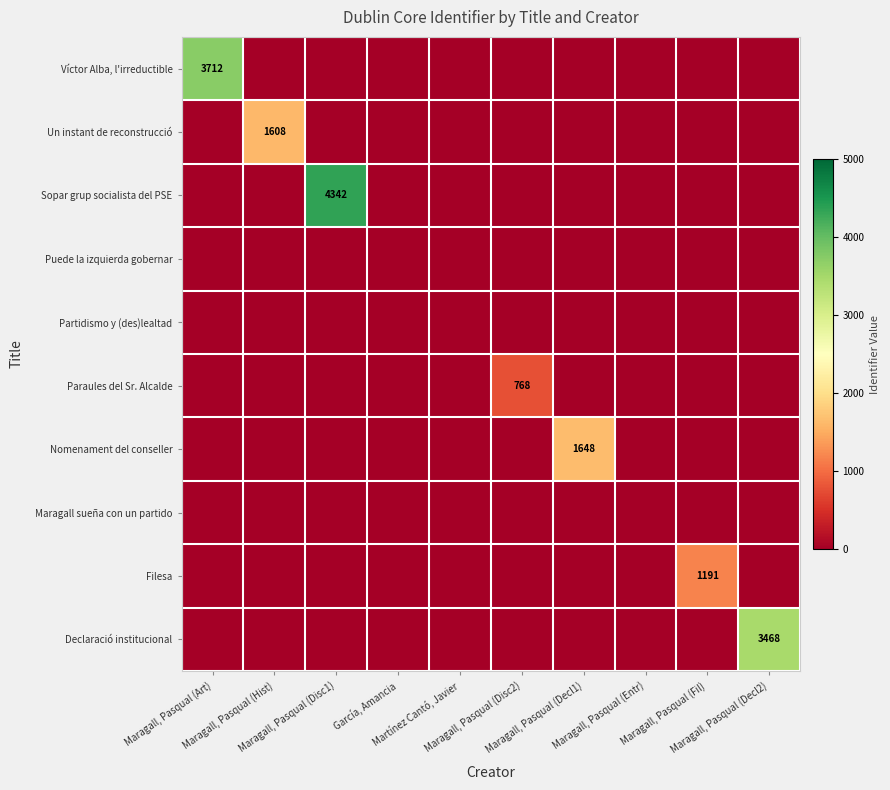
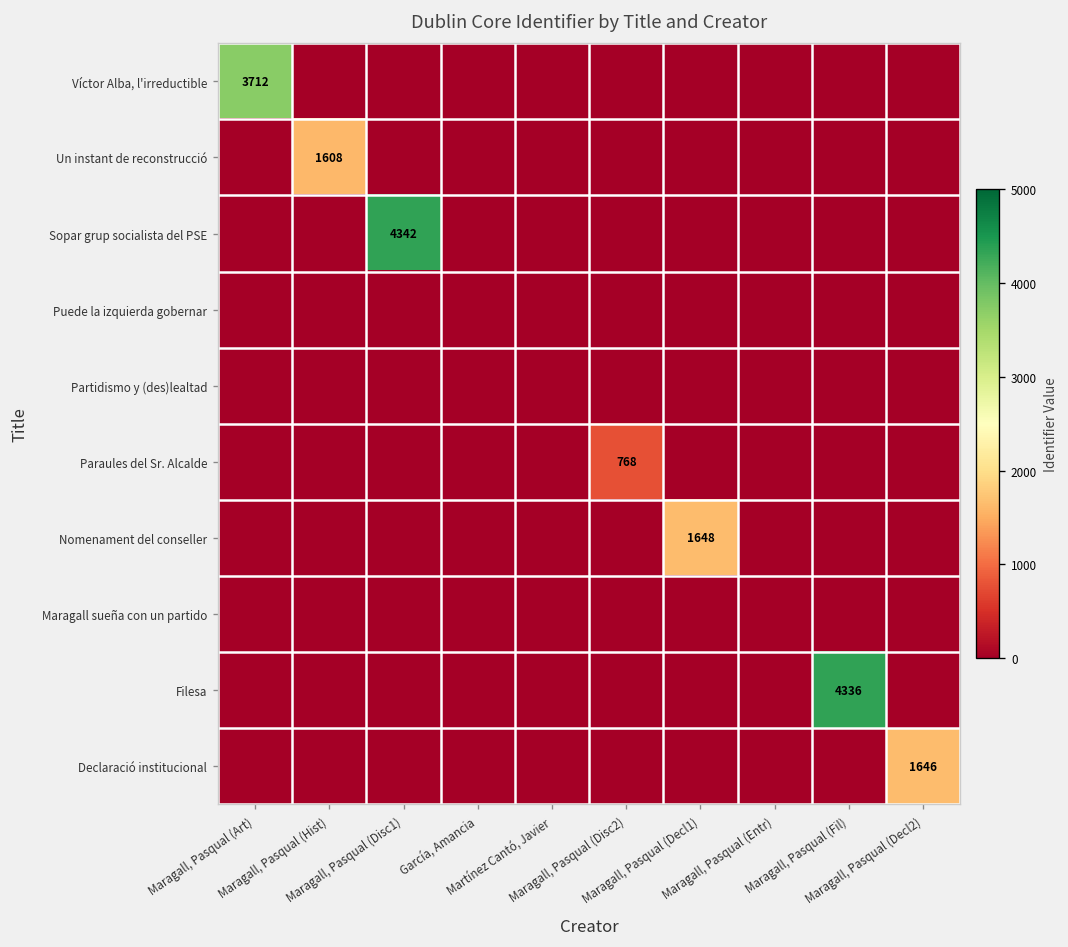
Filesa, Maragall, Pasqual (Fil): 1191 -> 4336
Declaració institucional, Maragall, Pasqual (Decl2): 3468 -> 1646
